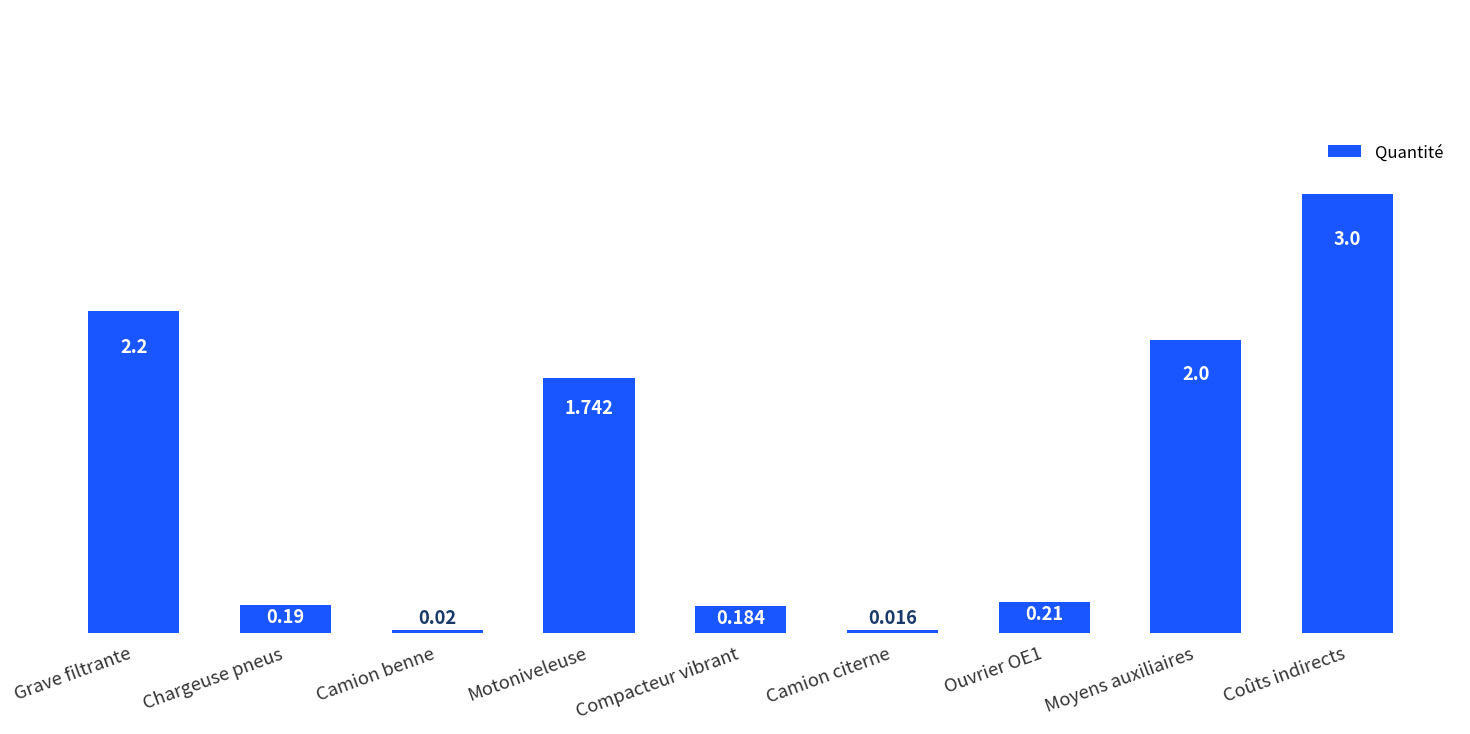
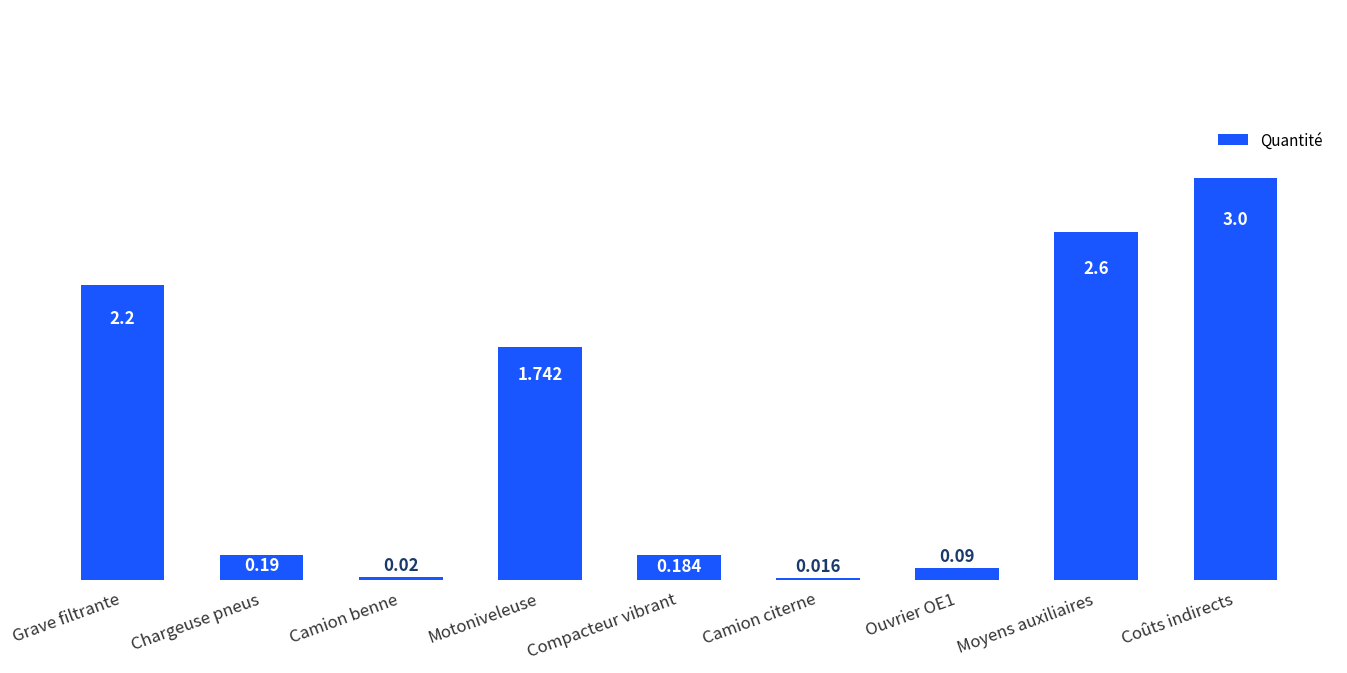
Ouvrier OE1: 0.21 -> 0.09
Moyens auxiliaires: 2.0 -> 2.6
